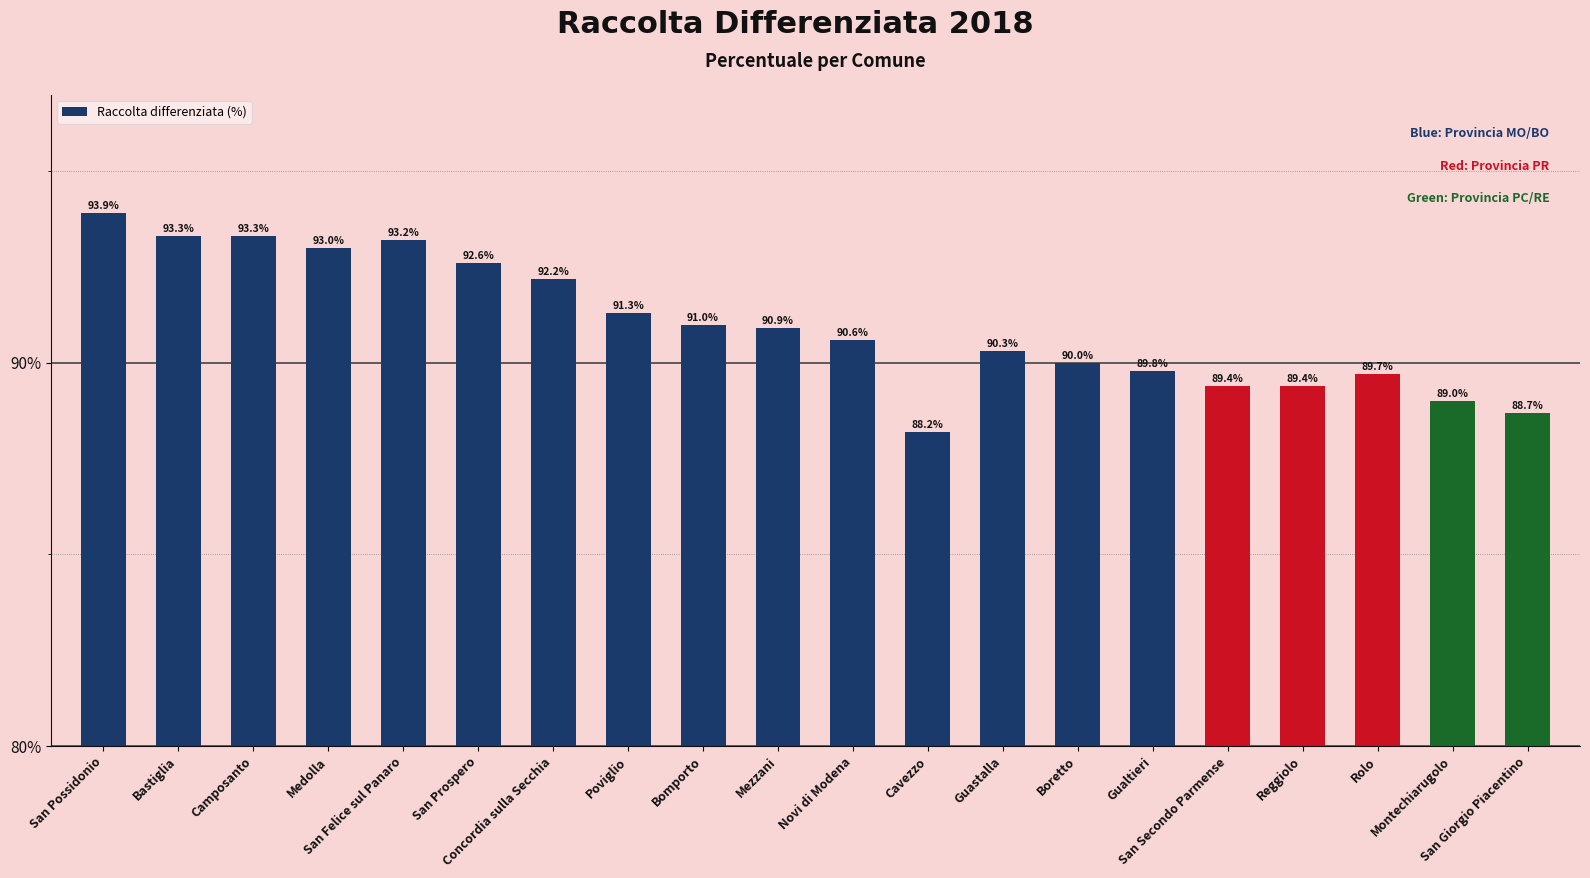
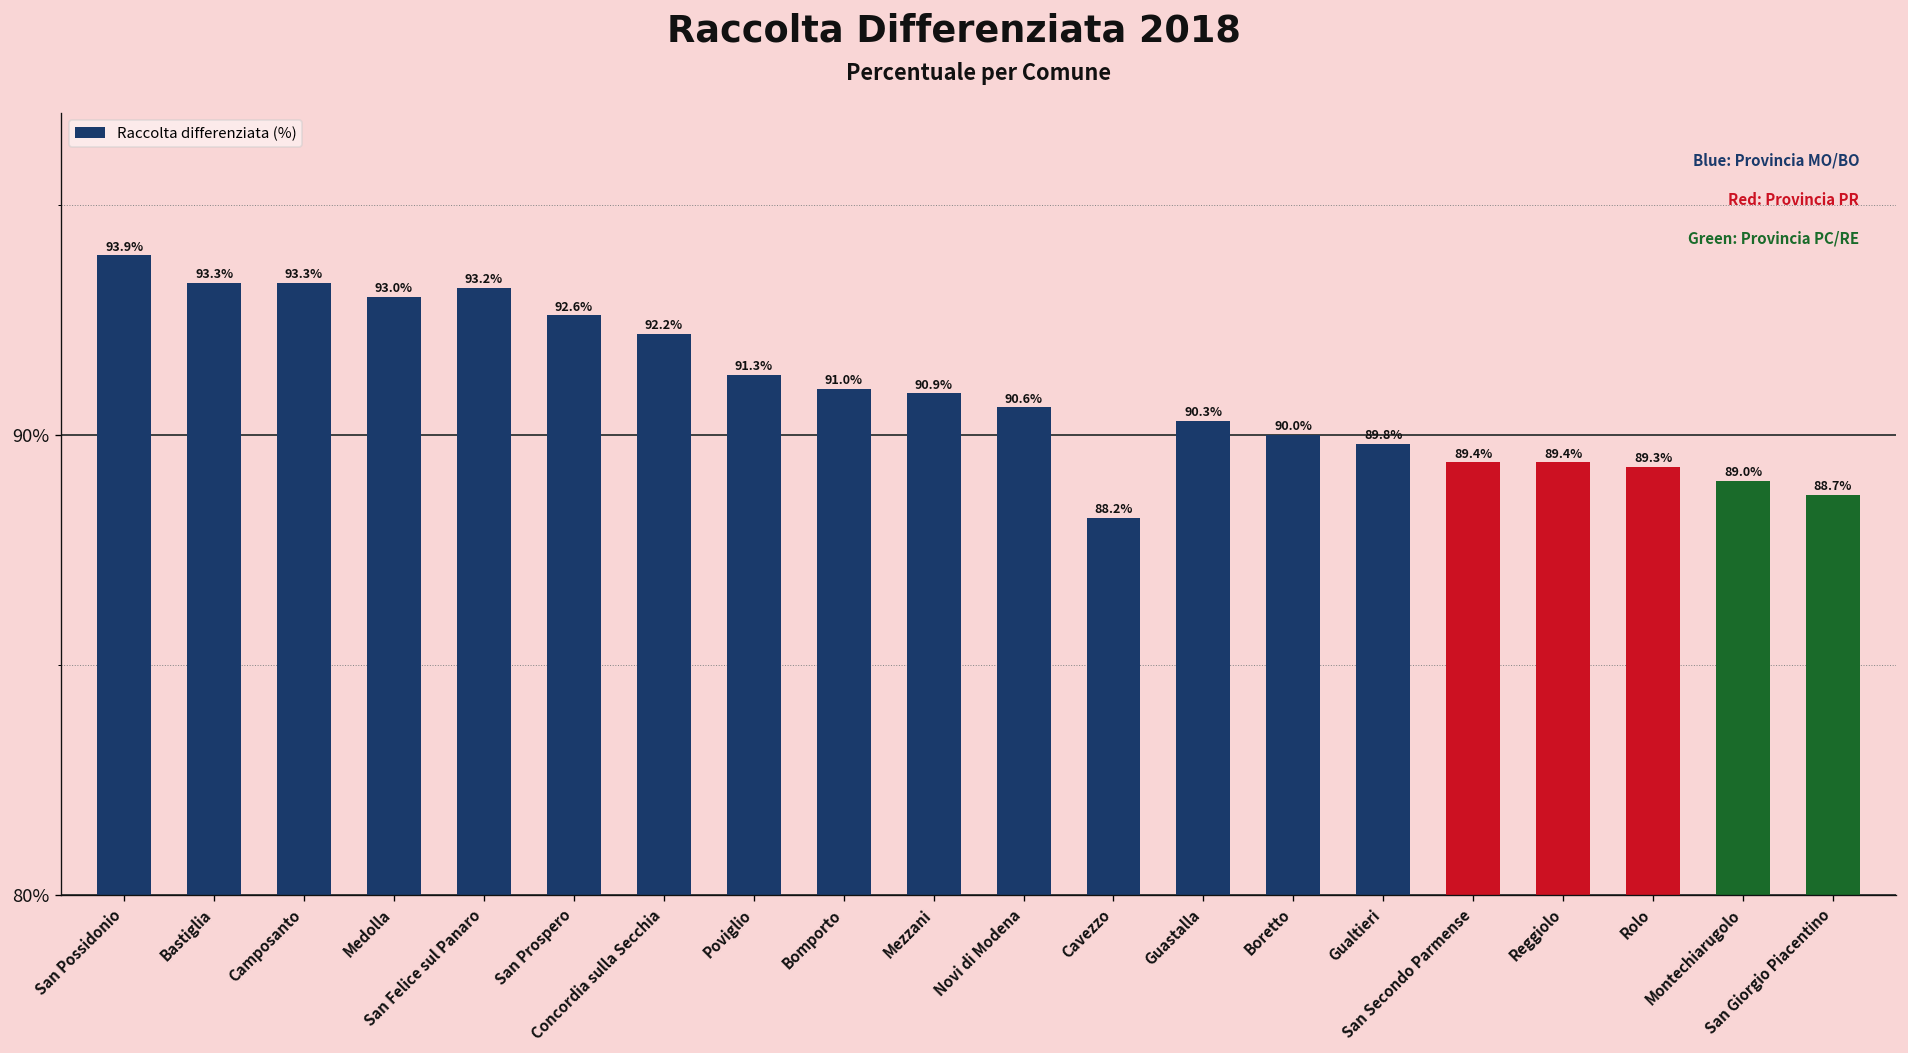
Rolo: 89.7% -> 89.3%
